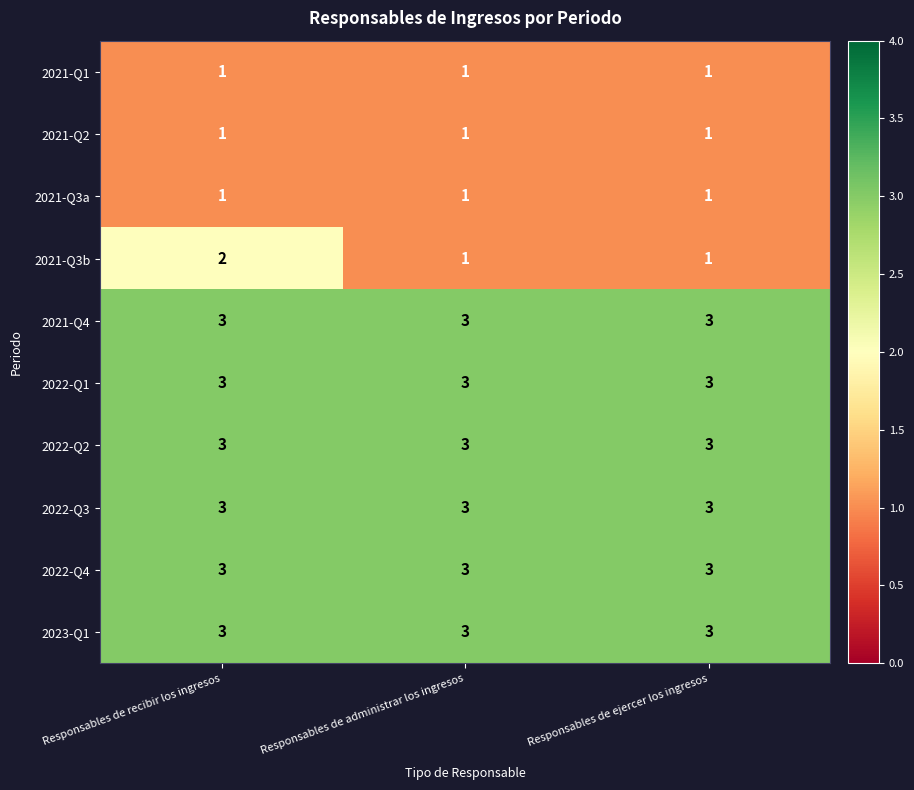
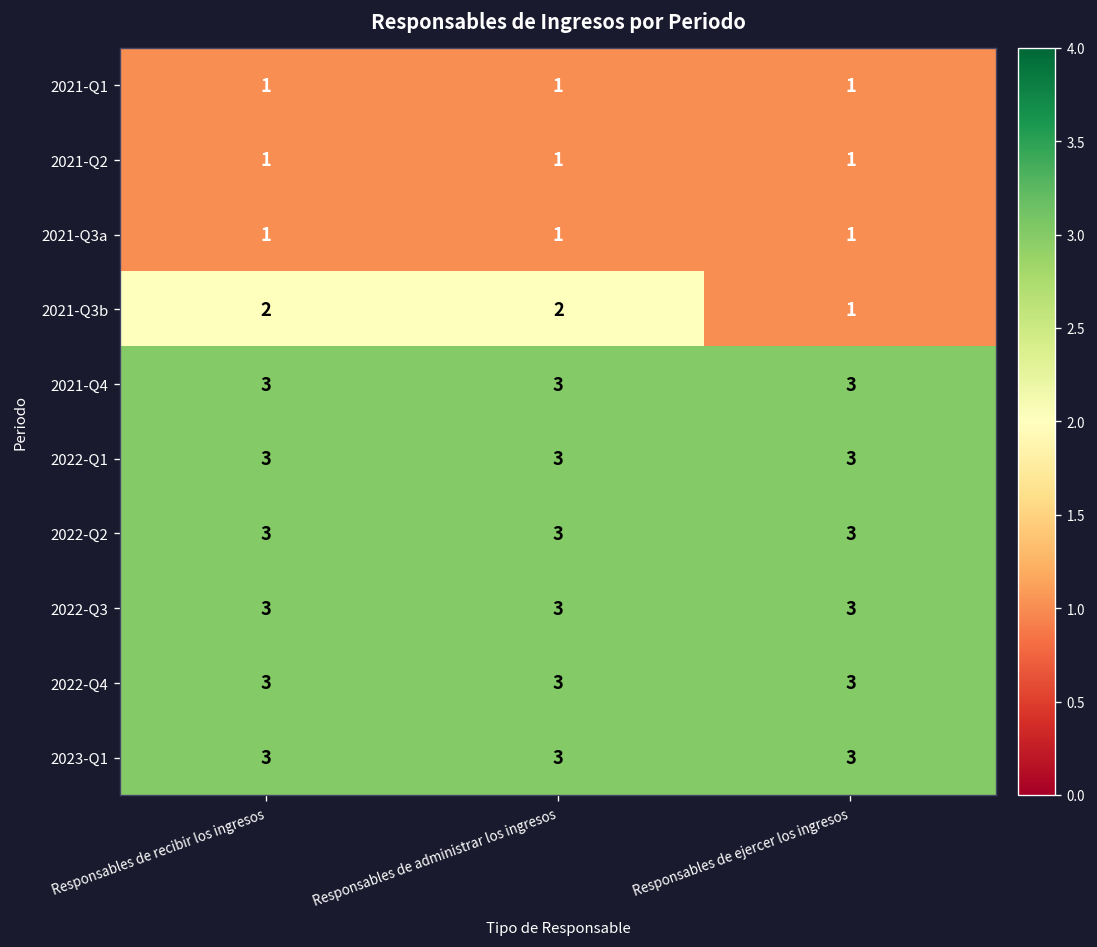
2021-Q3b, Responsables de administrar los ingresos: 1 -> 2
